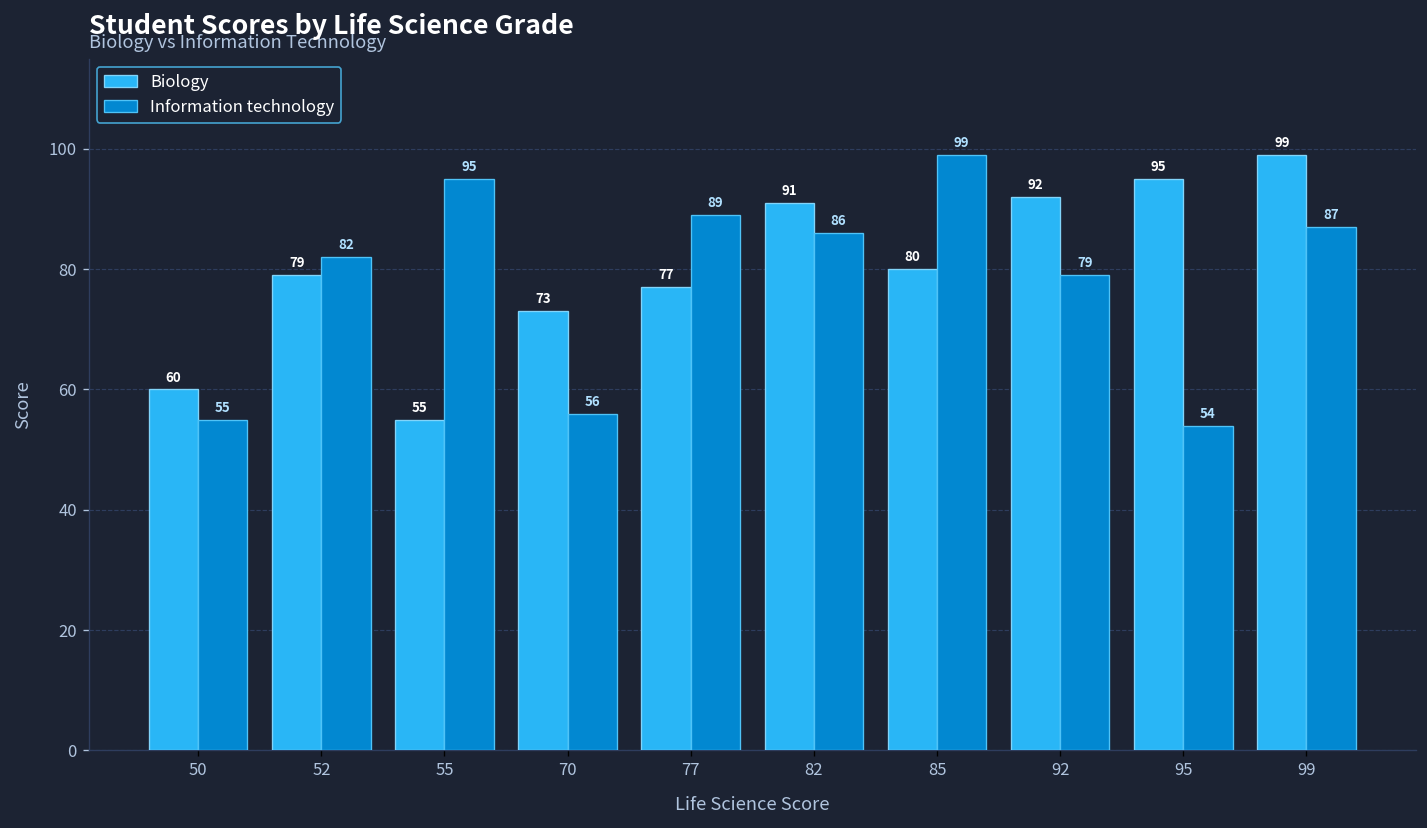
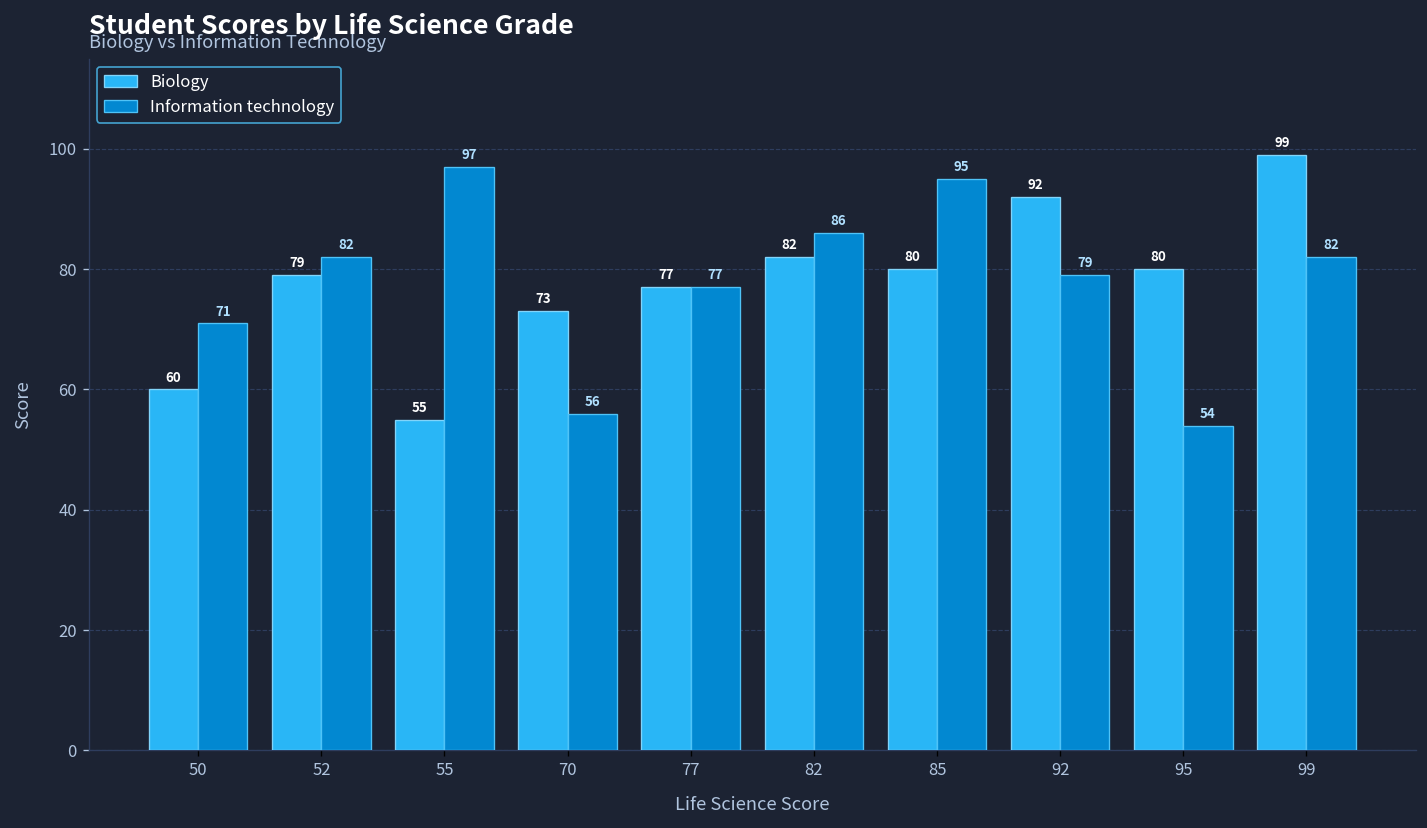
Information technology, 50: 55 -> 71
Information technology, 55: 95 -> 97
Information technology, 77: 89 -> 77
Biology, 82: 91 -> 82
Information technology, 85: 99 -> 95
Biology, 95: 95 -> 80
Information technology, 99: 87 -> 82
